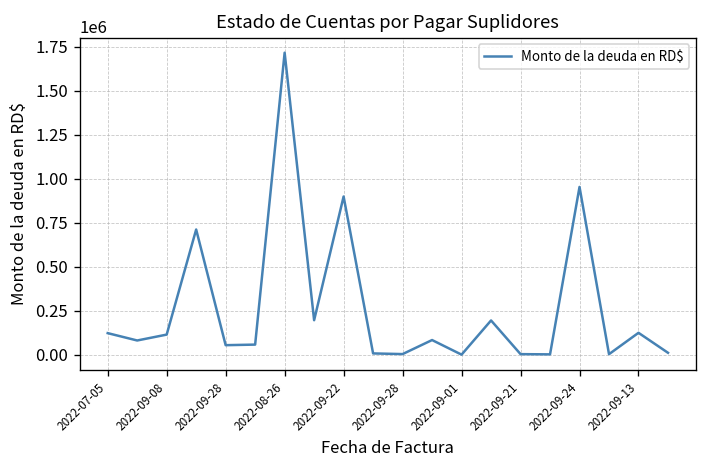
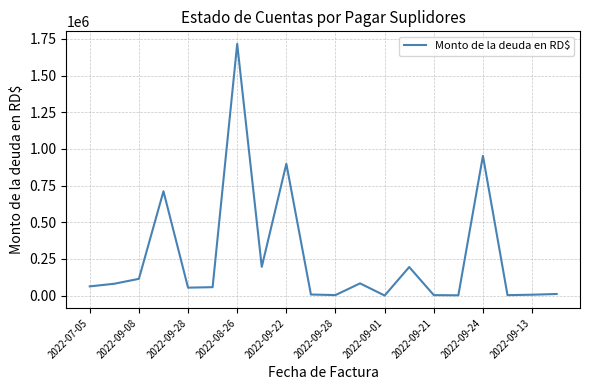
2022-07-05: 120000 -> 60000
2022-09-13: 120000 -> 10000
